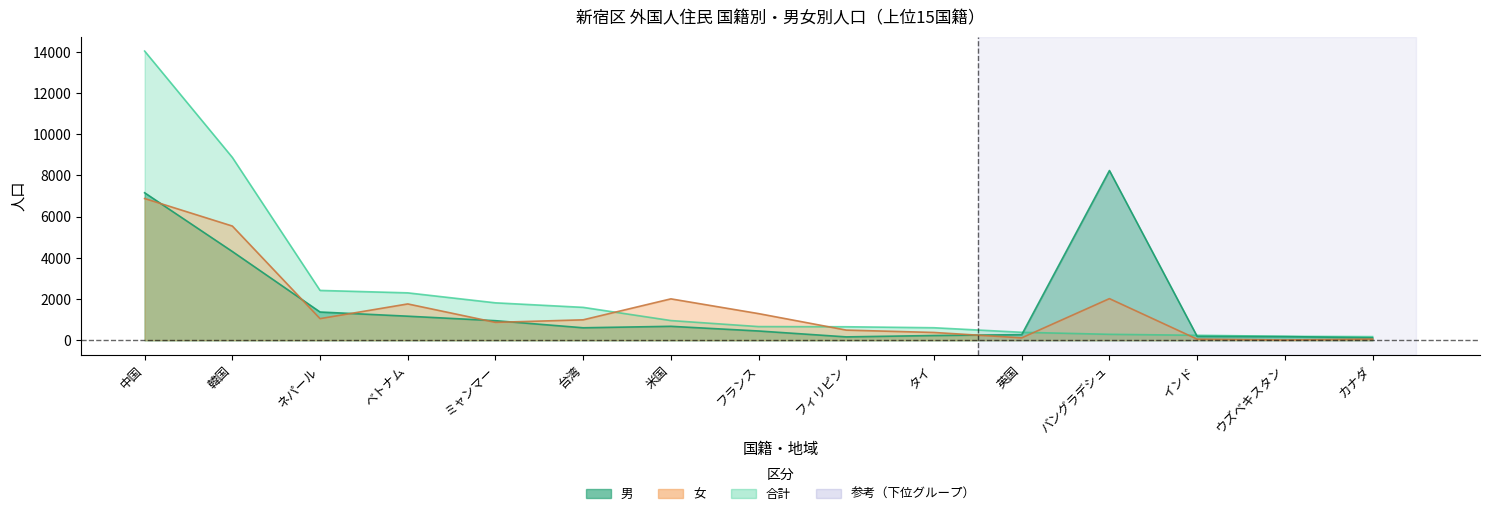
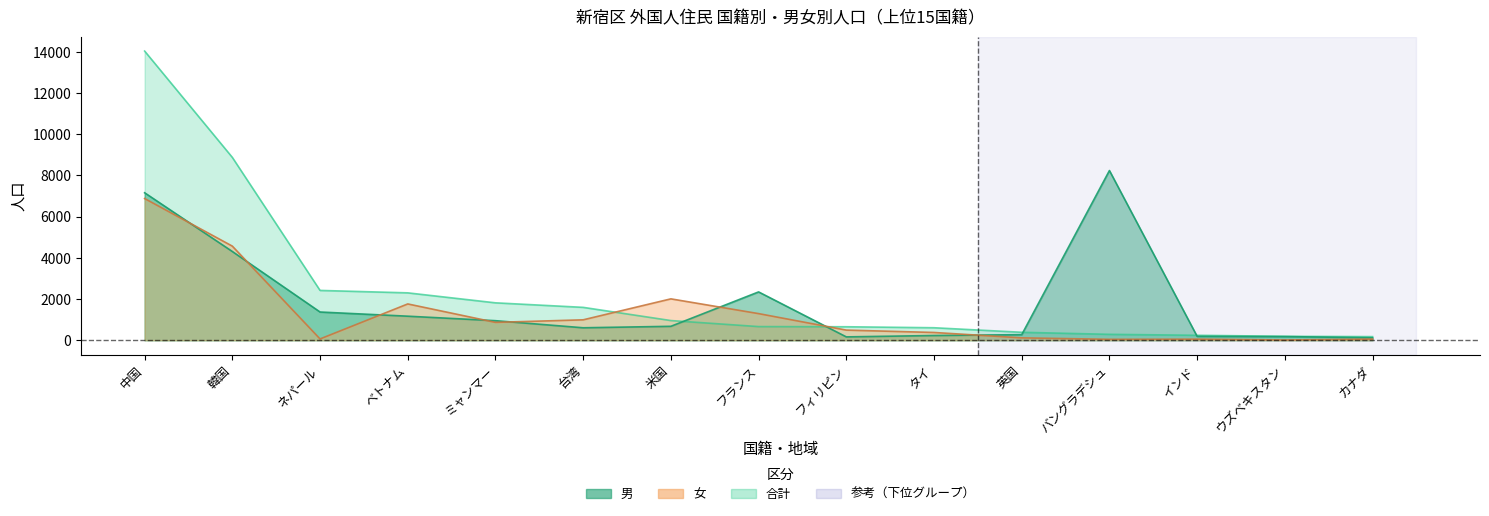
女, 韓国: 5500 -> 4600
女, ネパール: 1000 -> 100
男, フランス: 400 -> 2300
女, バングラデシュ: 2000 -> 0
